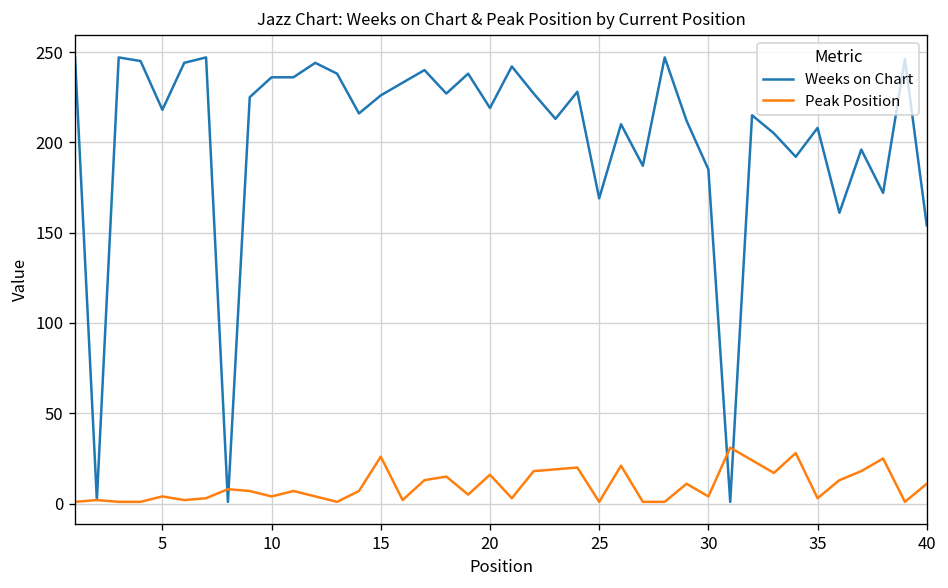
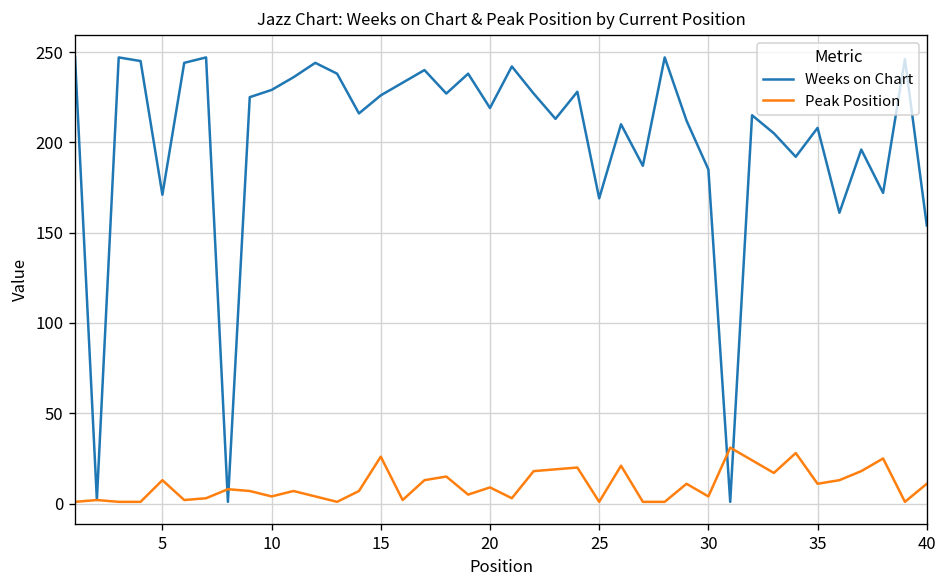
Weeks on Chart, 5: 218 -> 171
Peak Position, 5: 4 -> 13
Weeks on Chart, 10: 236 -> 229
Peak Position, 20: 16 -> 9
Peak Position, 35: 3 -> 11
